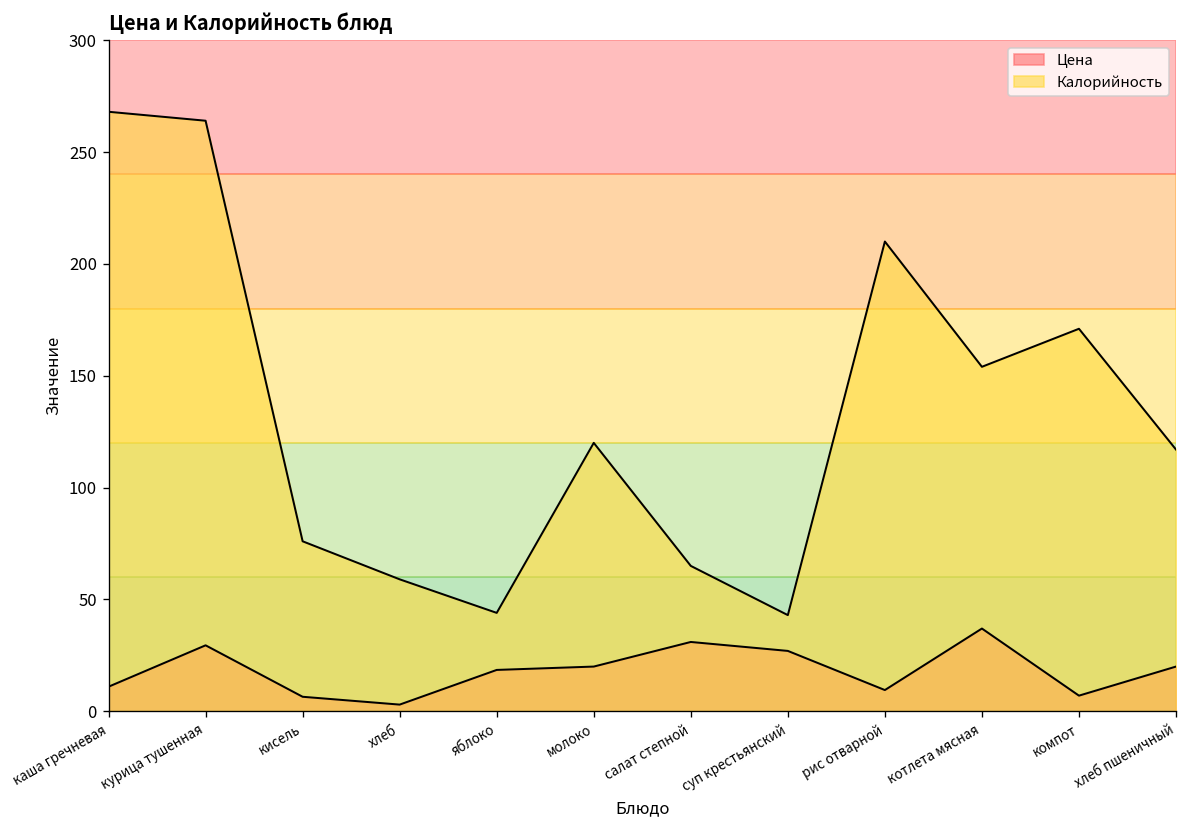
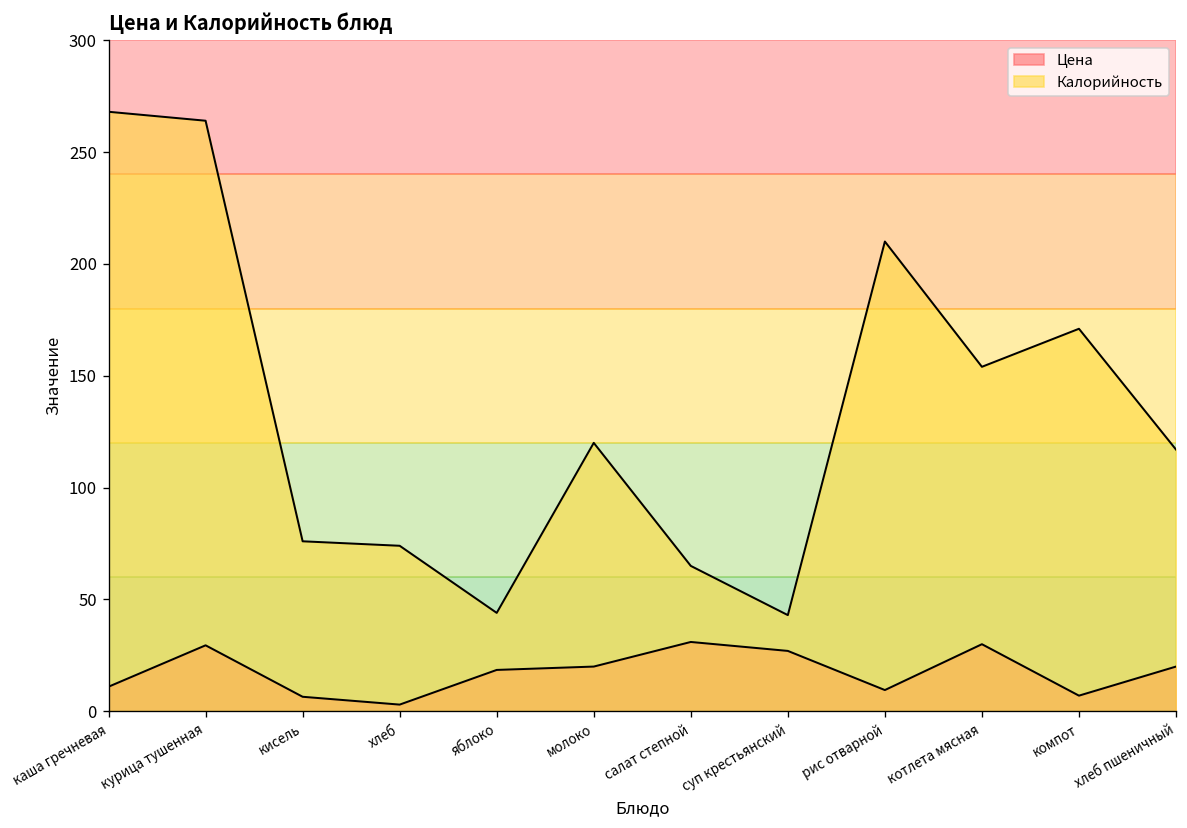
Калорийность, хлеб: 59 -> 74
Цена, котлета мясная: 37 -> 30
